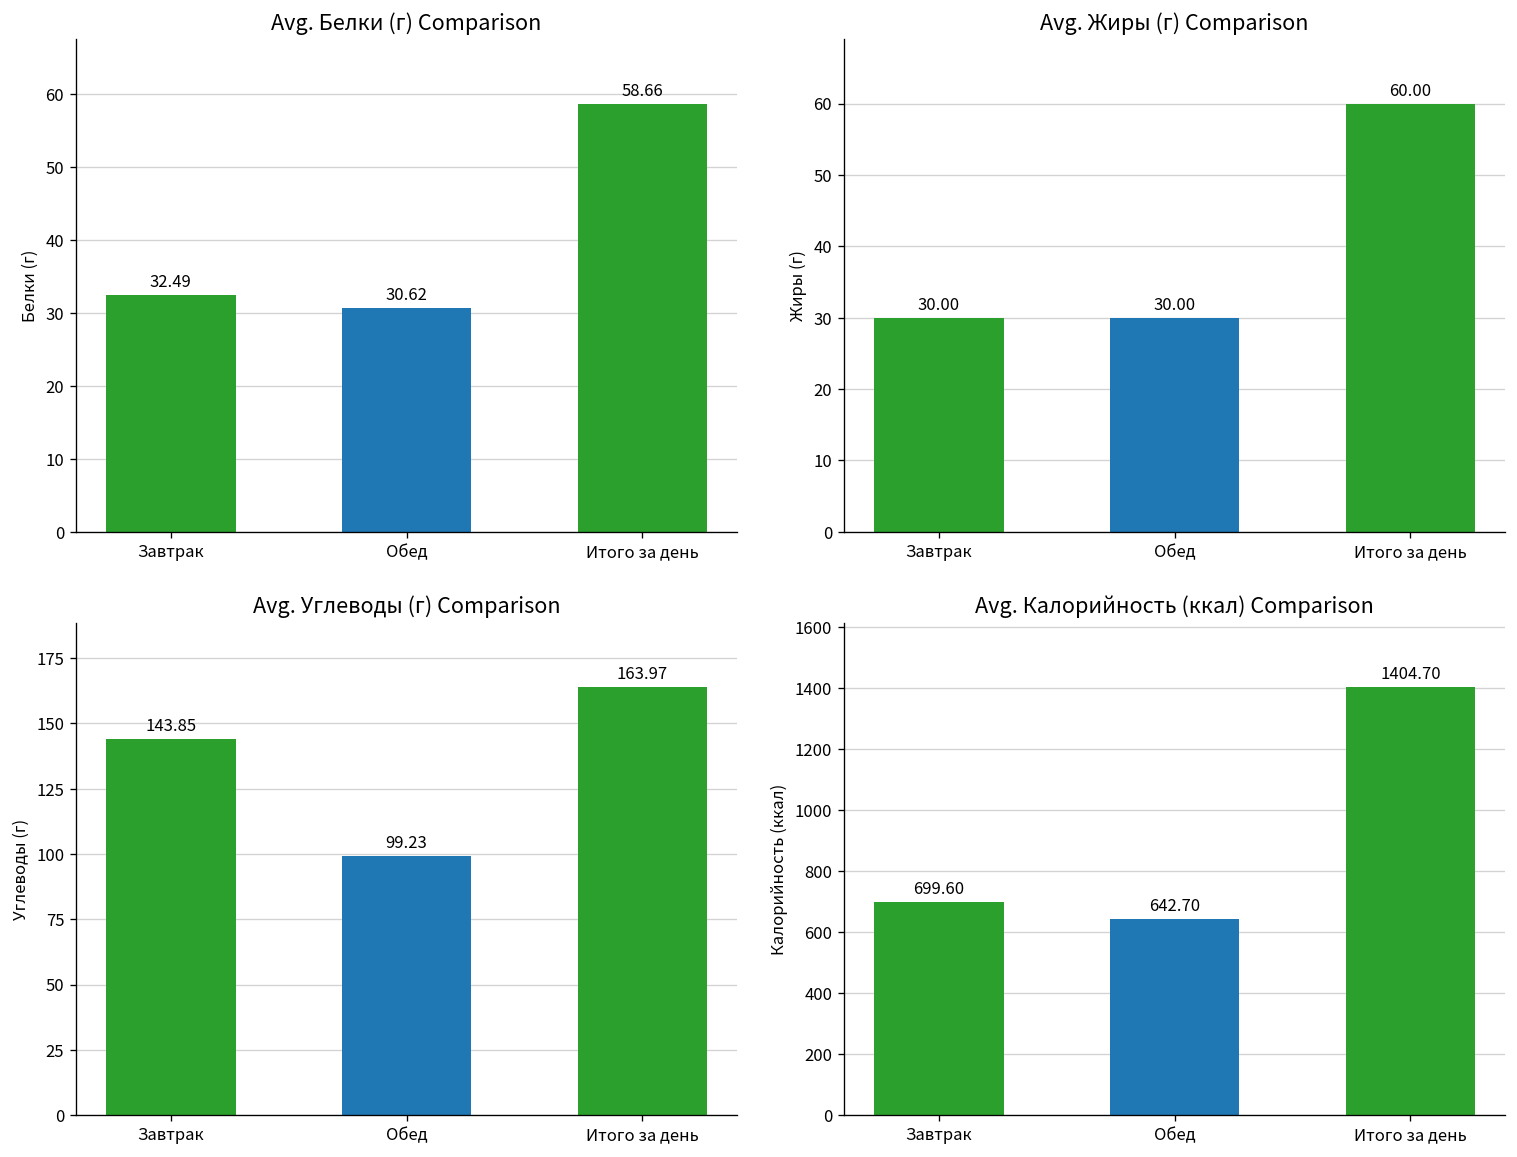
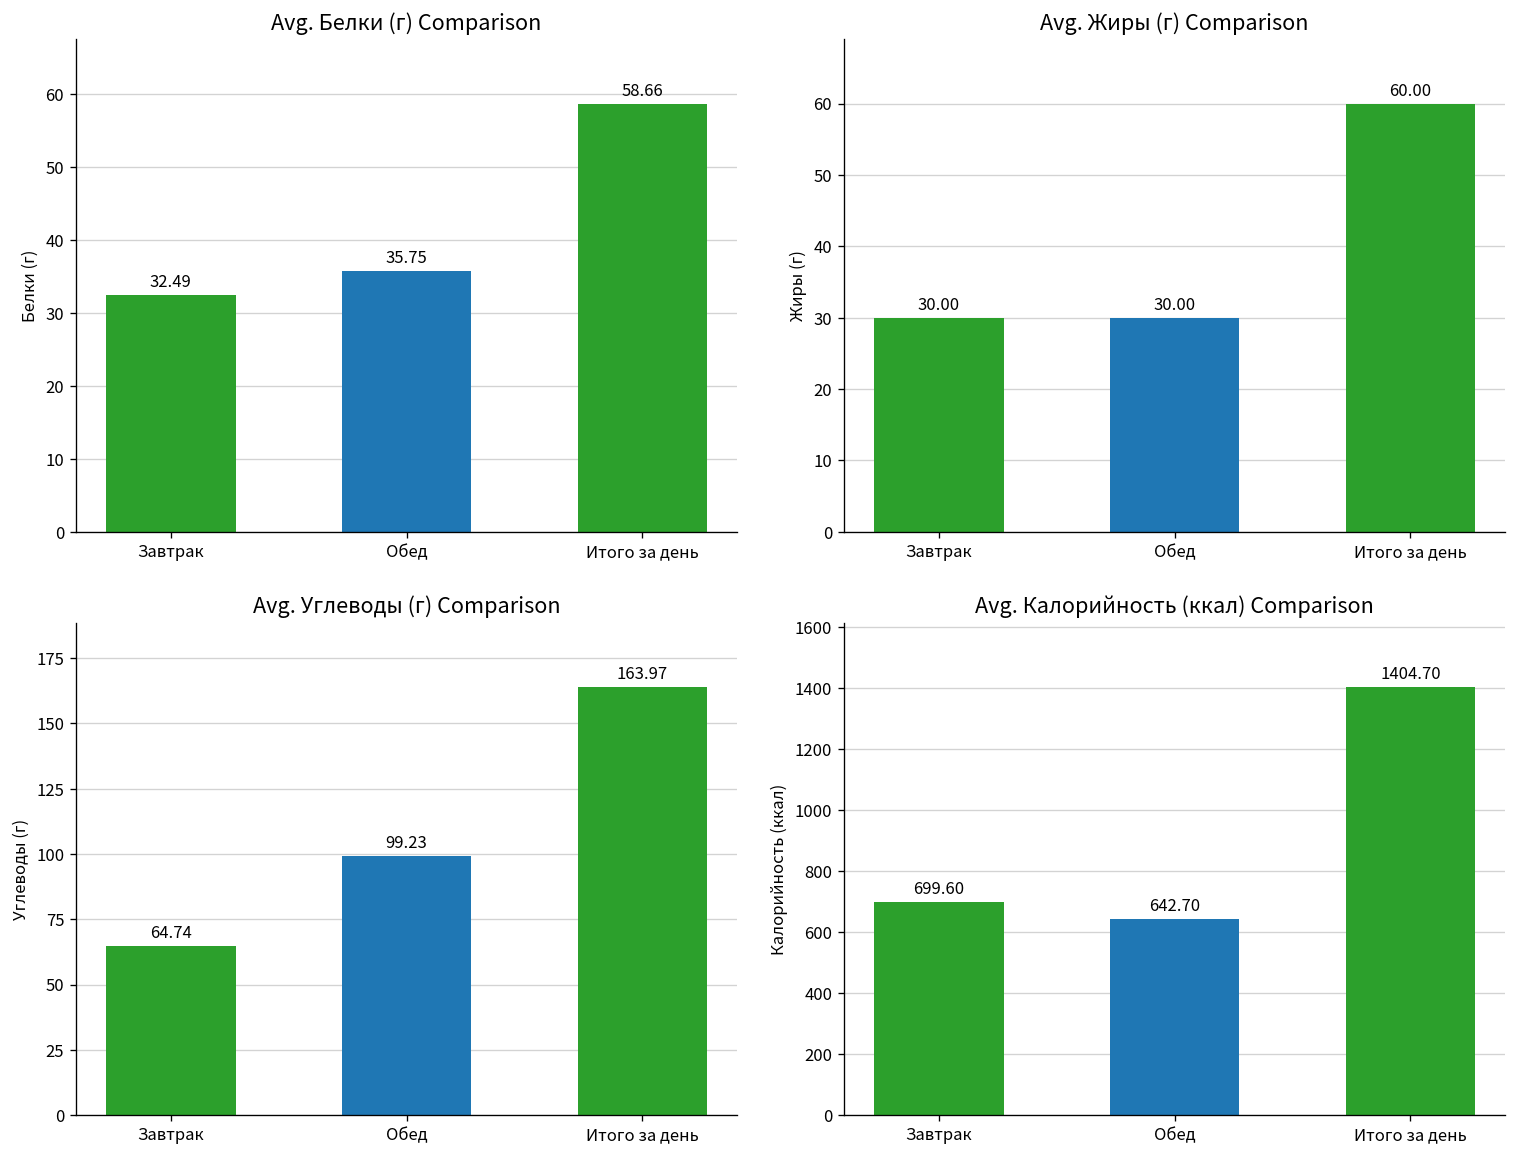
Avg. Белки (г) Comparison, Обед: 30.62 -> 35.75
Avg. Углеводы (г) Comparison, Завтрак: 143.85 -> 64.74
